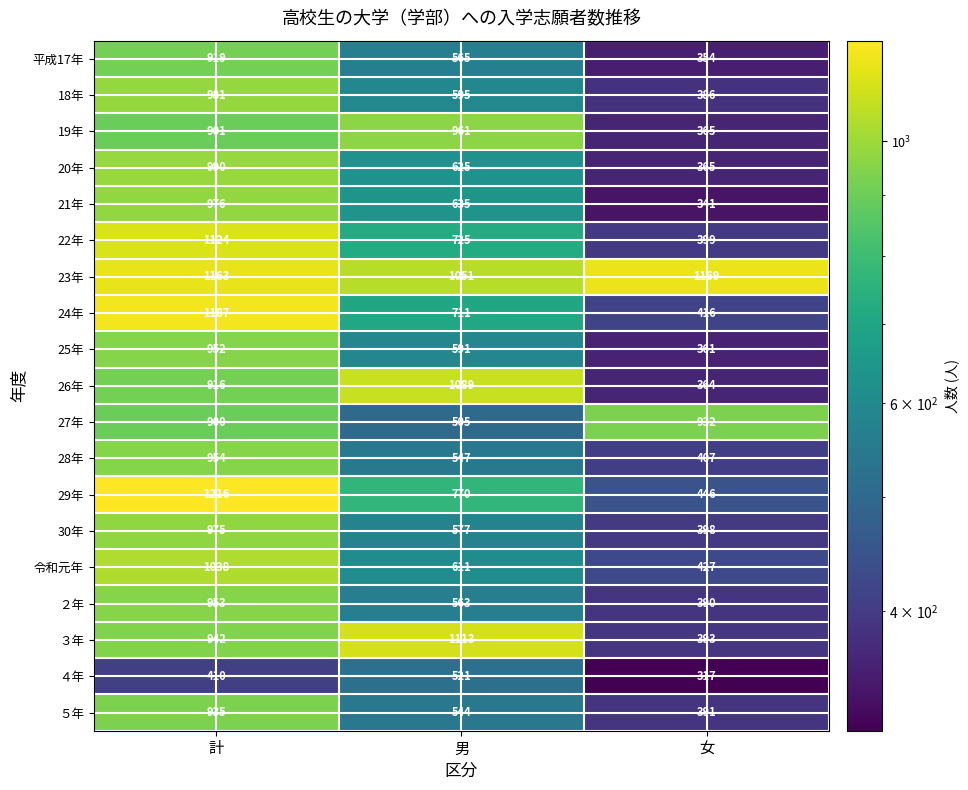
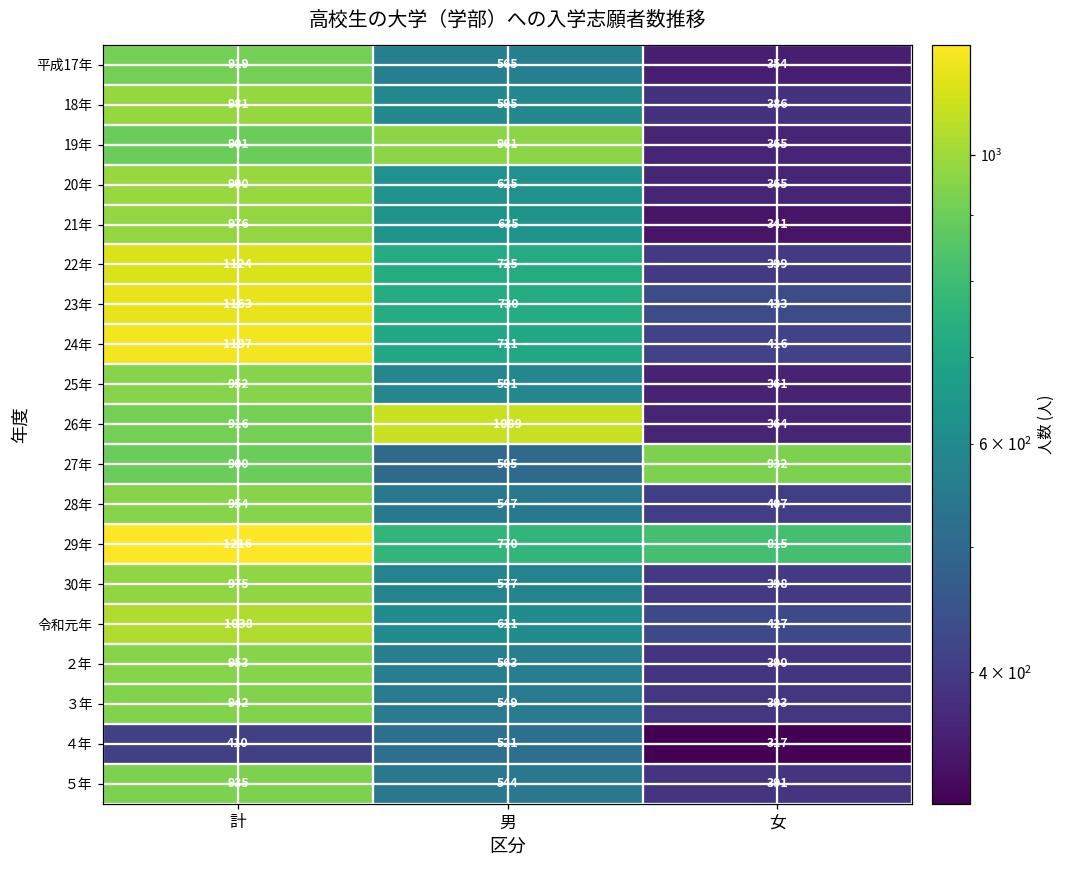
23年, 男: 1051 -> 730
23年, 女: 1169 -> 433
29年, 女: 446 -> 815
３年, 男: 1113 -> 549
